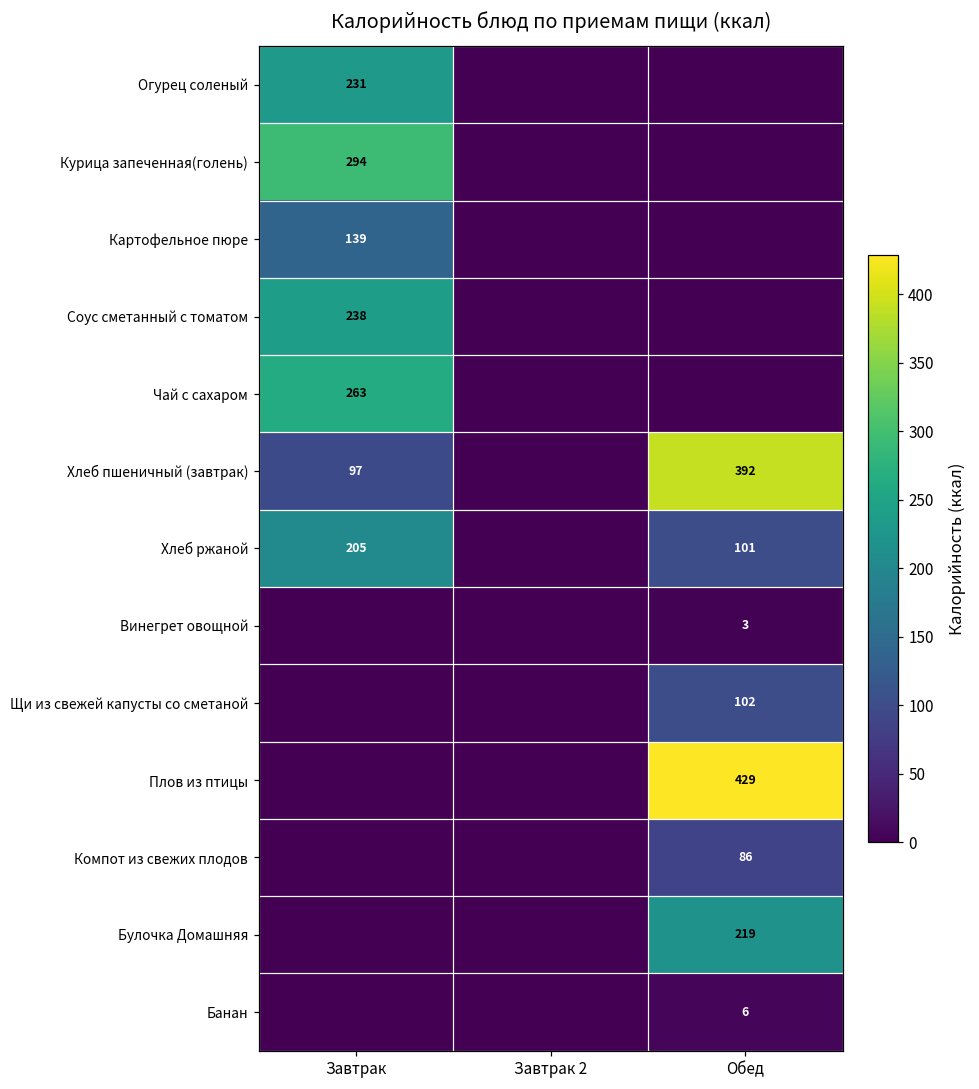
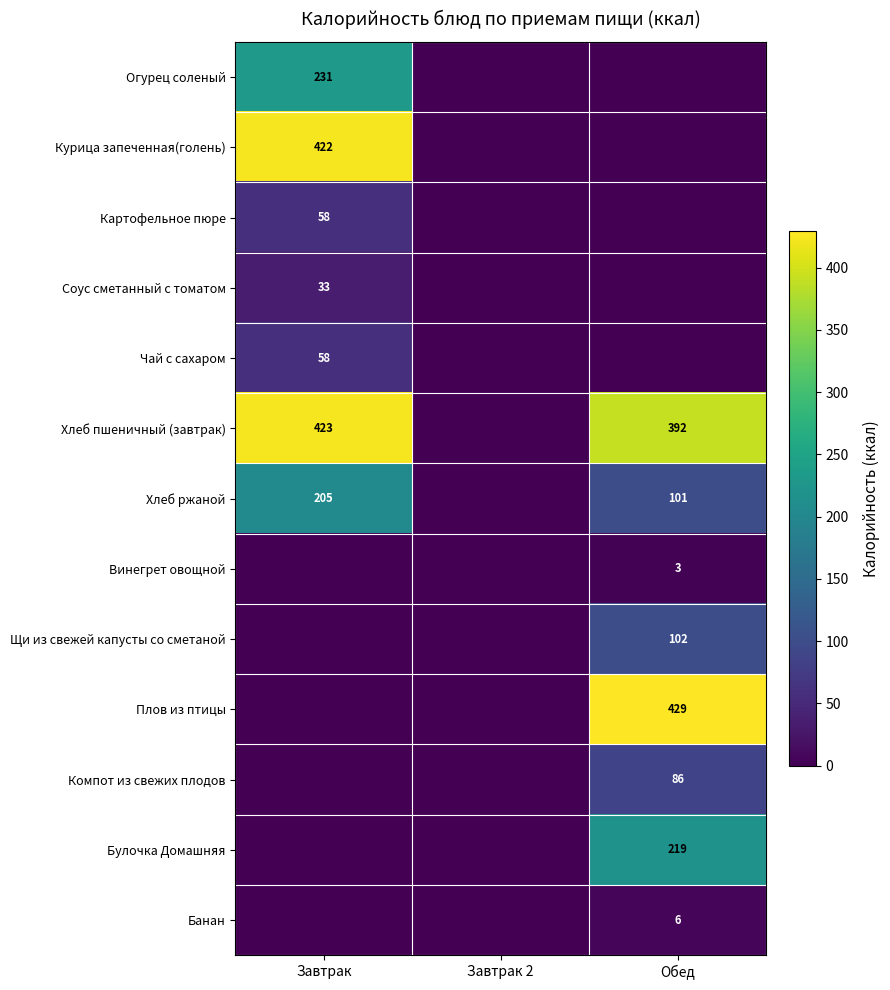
Курица запеченная(голень), Завтрак: 294 -> 422
Картофельное пюре, Завтрак: 139 -> 58
Соус сметанный с томатом, Завтрак: 238 -> 33
Чай с сахаром, Завтрак: 263 -> 58
Хлеб пшеничный (завтрак), Завтрак: 97 -> 423
